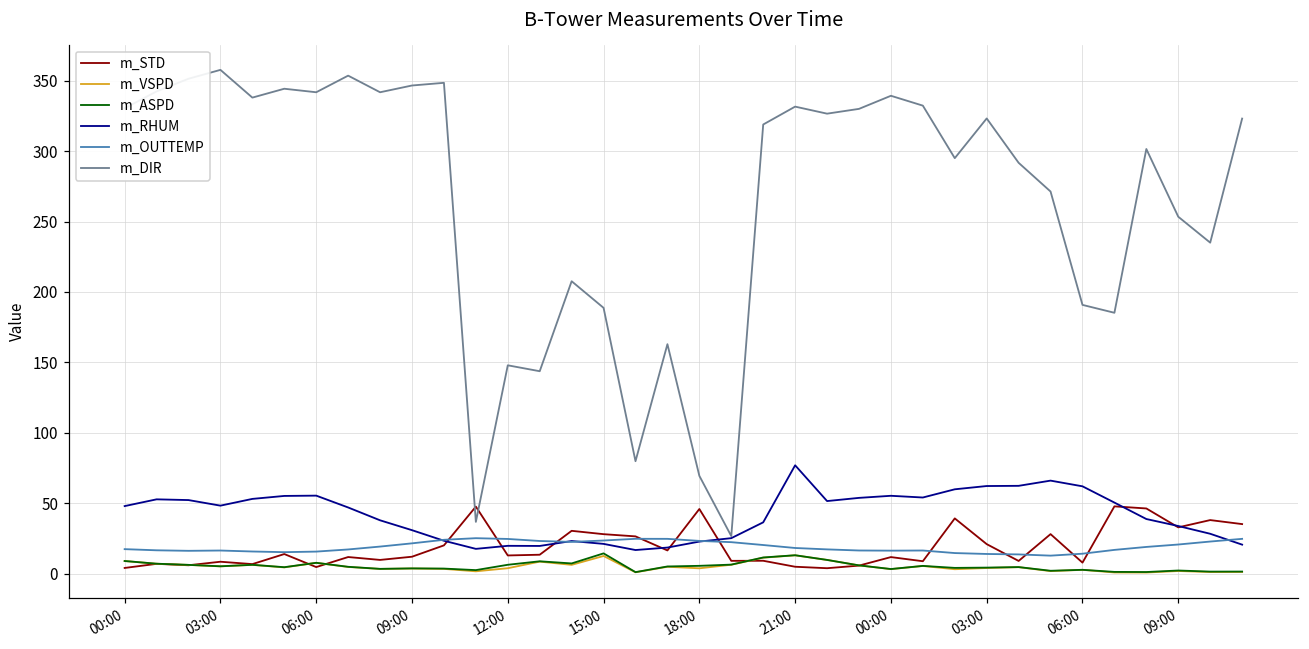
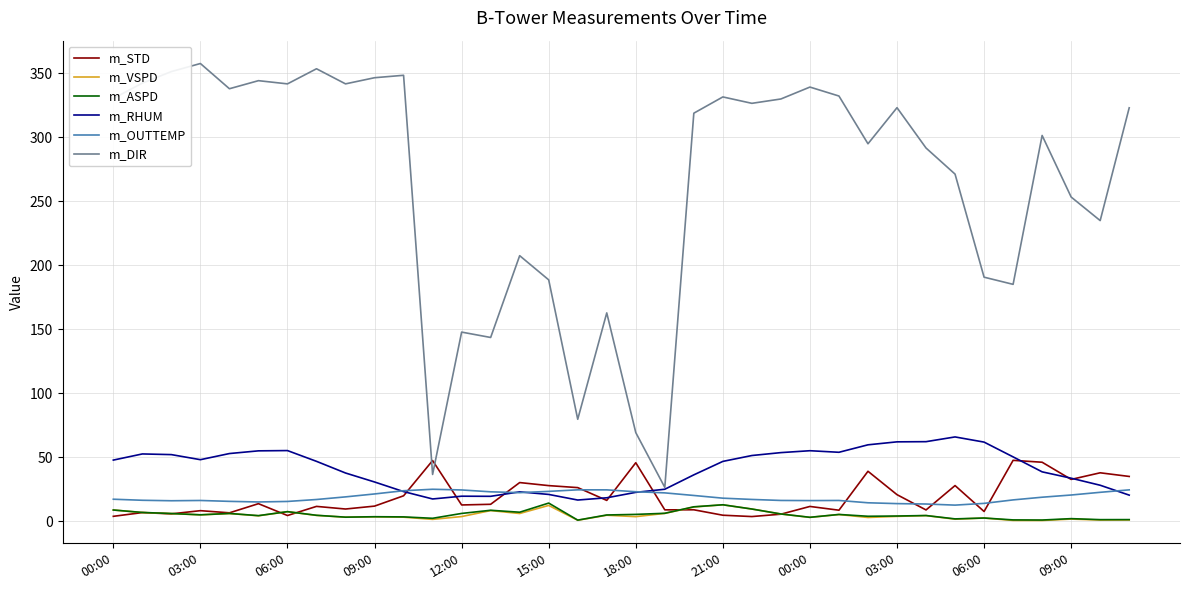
m_RHUM, 21:00: 77 -> 47
